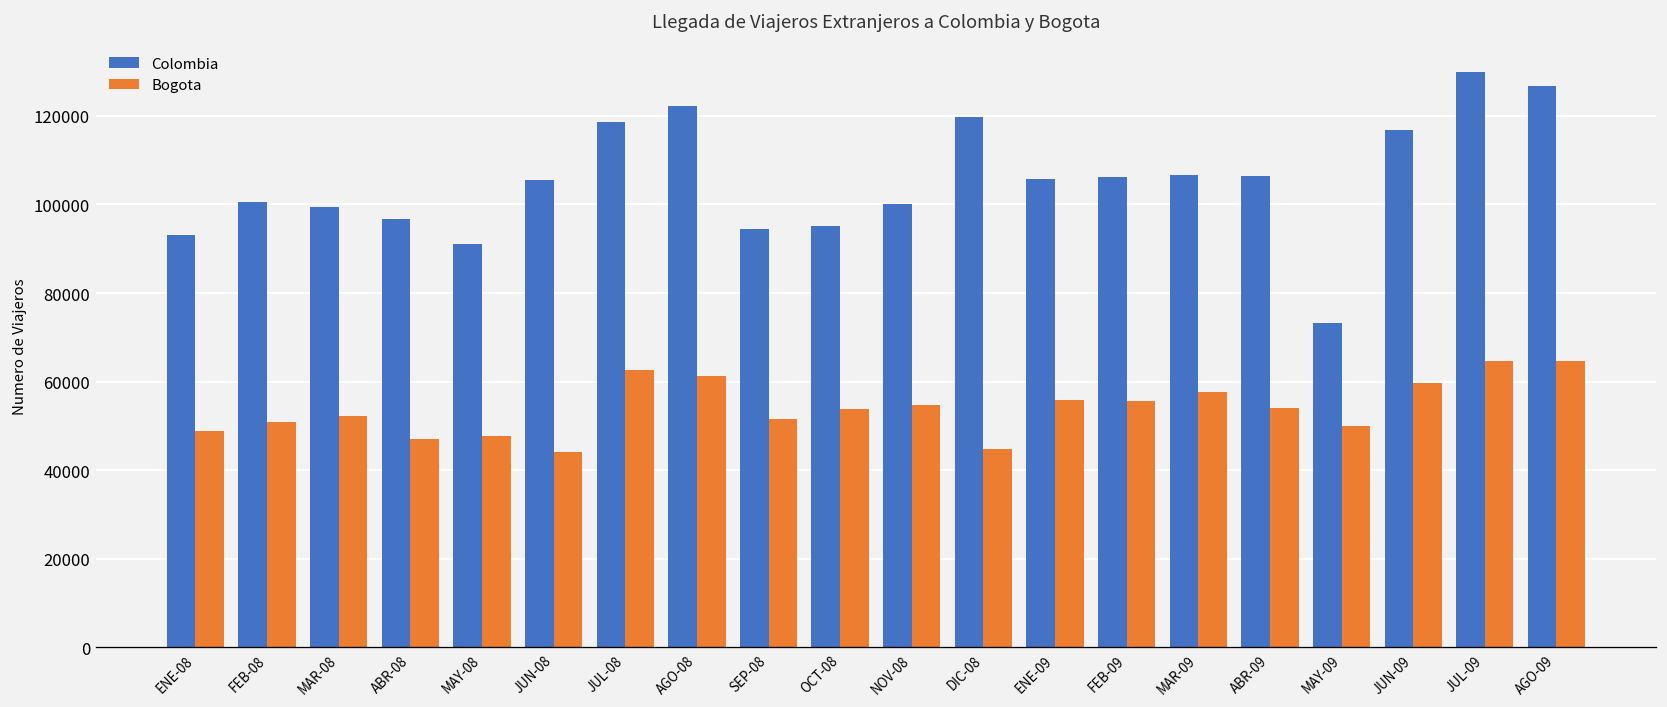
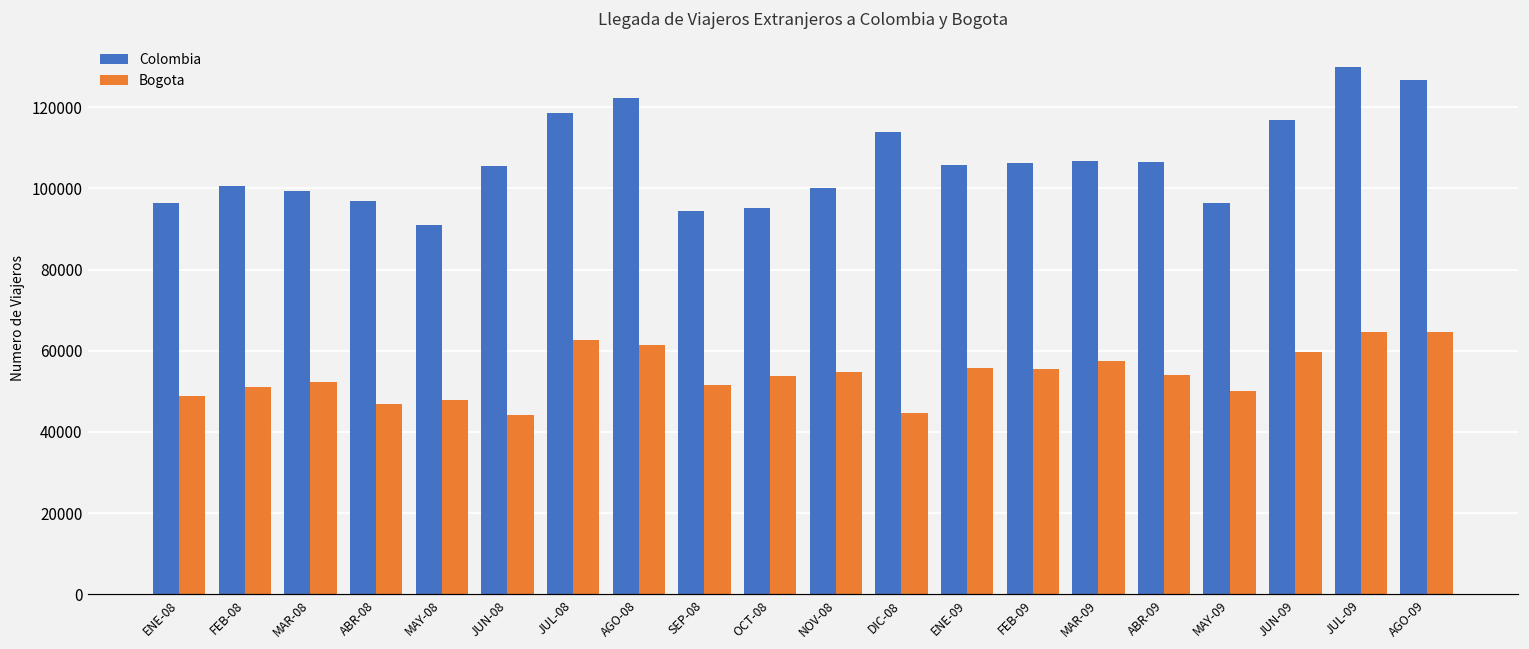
Colombia, ENE-08: 93000 -> 97000
Colombia, DIC-08: 120000 -> 114000
Colombia, MAY-09: 73000 -> 96000
